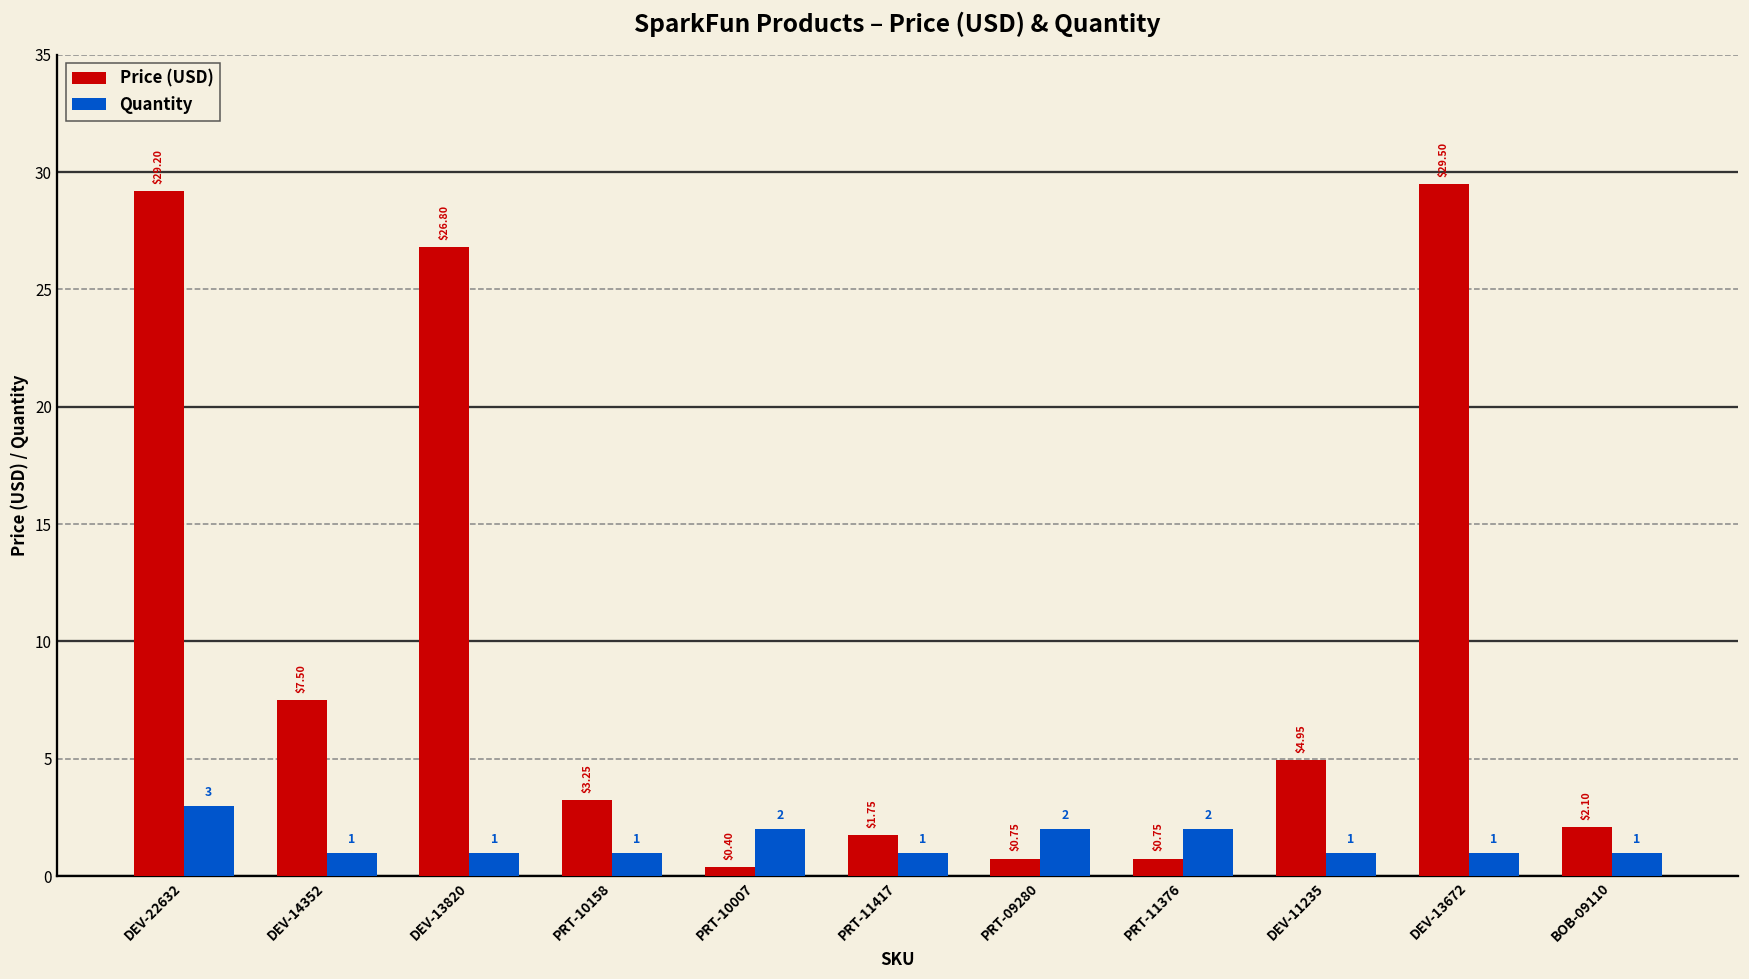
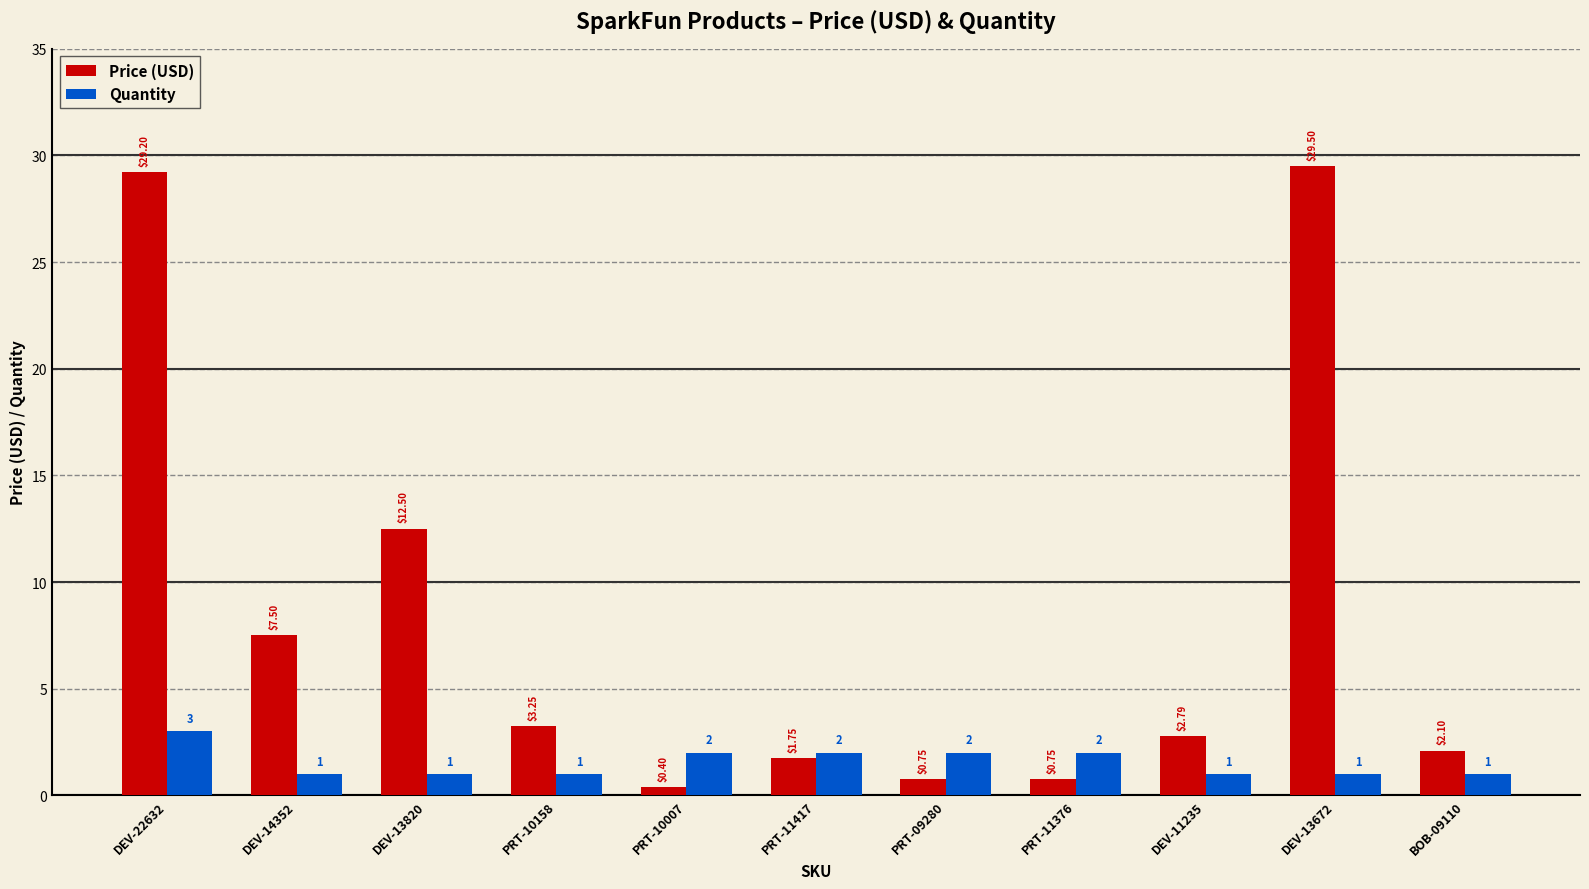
Price (USD), DEV-13820: $26.80 -> $12.50
Quantity, PRT-11417: 1 -> 2
Price (USD), DEV-11235: $4.95 -> $2.79
